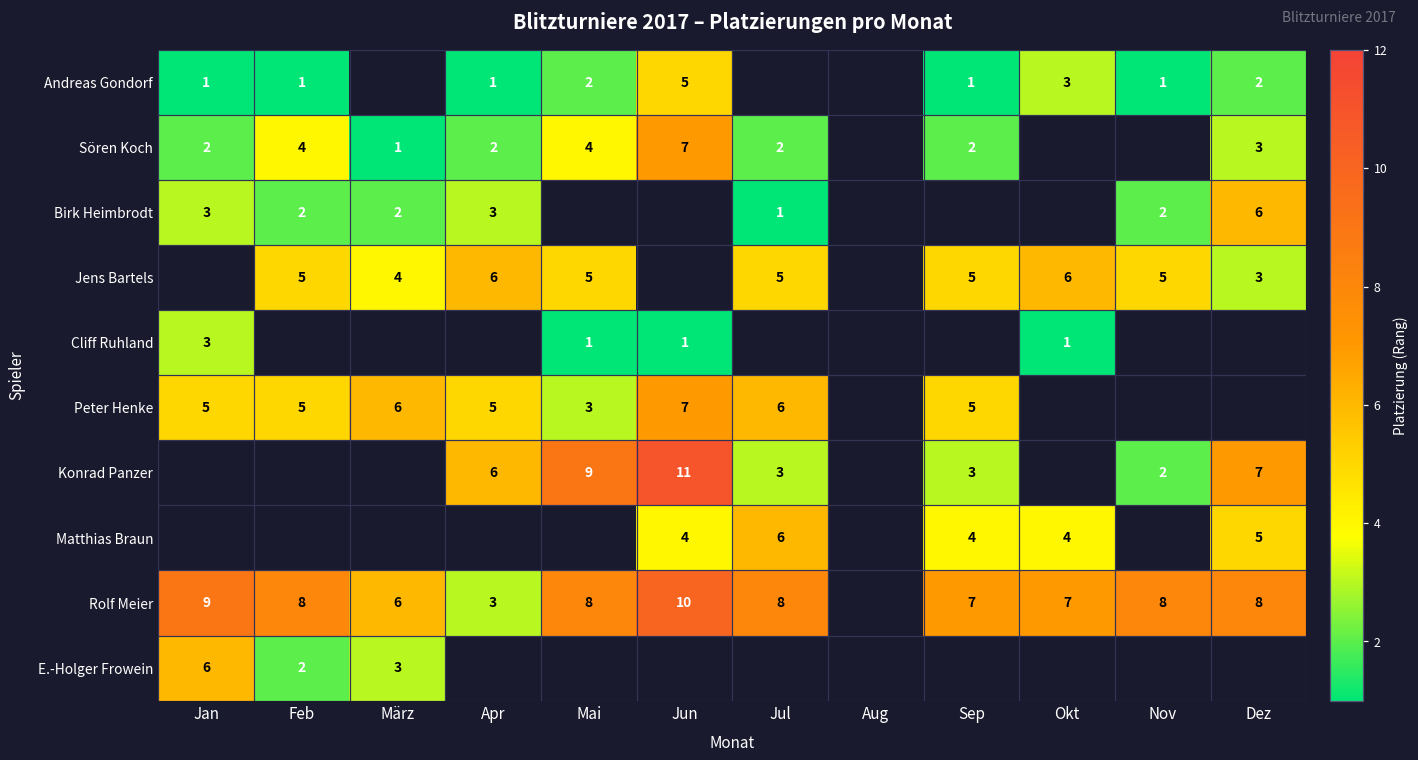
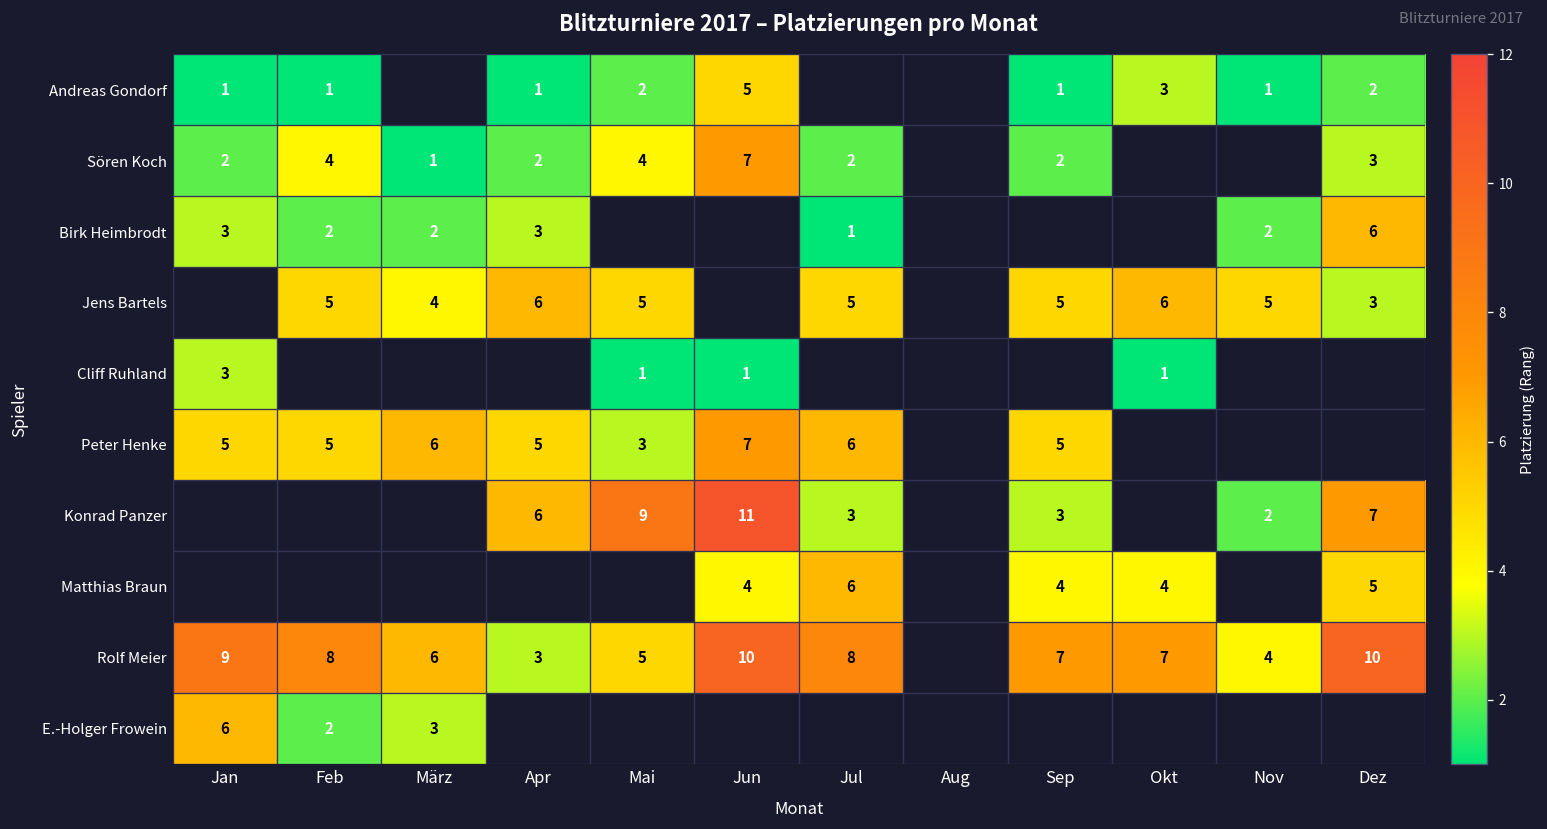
Rolf Meier, Mai: 8 -> 5
Rolf Meier, Nov: 8 -> 4
Rolf Meier, Dez: 8 -> 10
